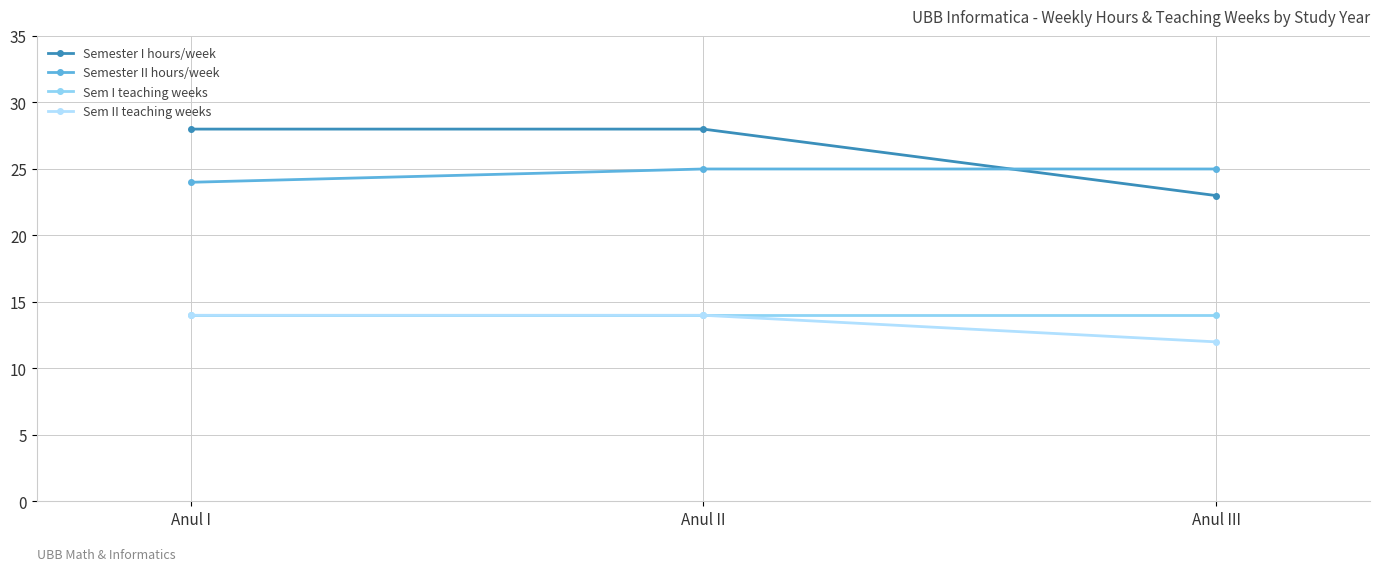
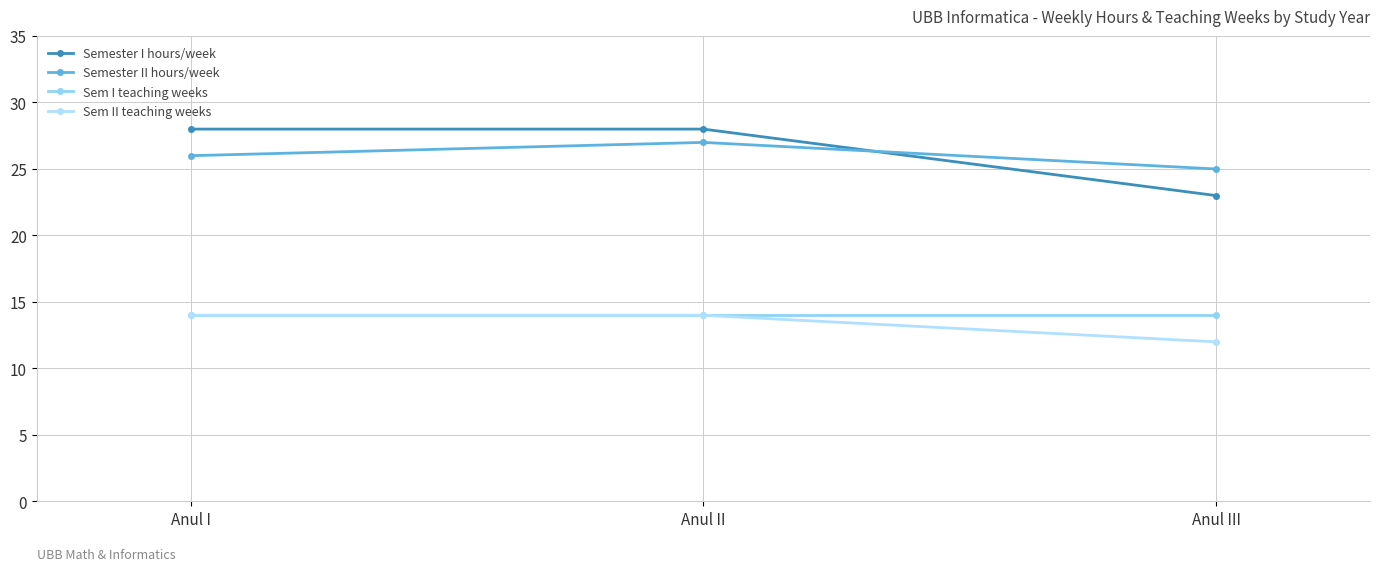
Semester II hours/week, Anul I: 24 -> 26
Semester II hours/week, Anul II: 25 -> 27
